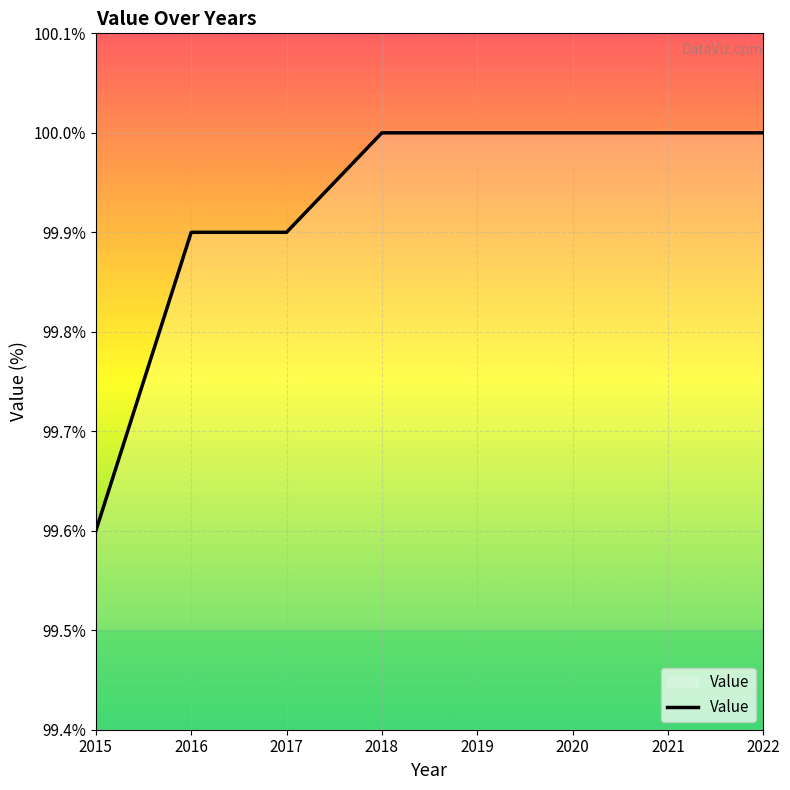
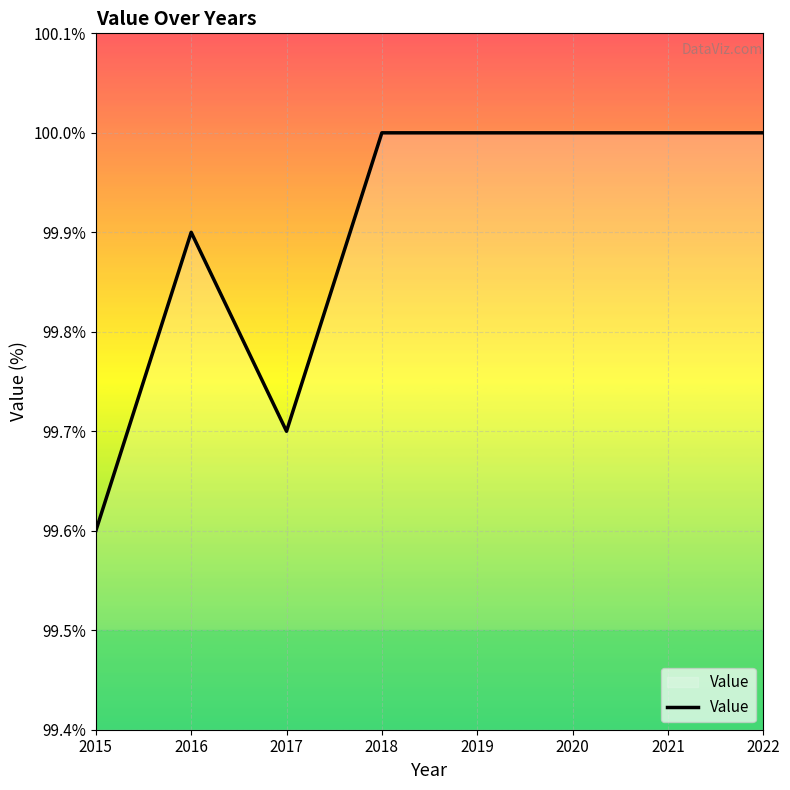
2017: 99.9% -> 99.7%
